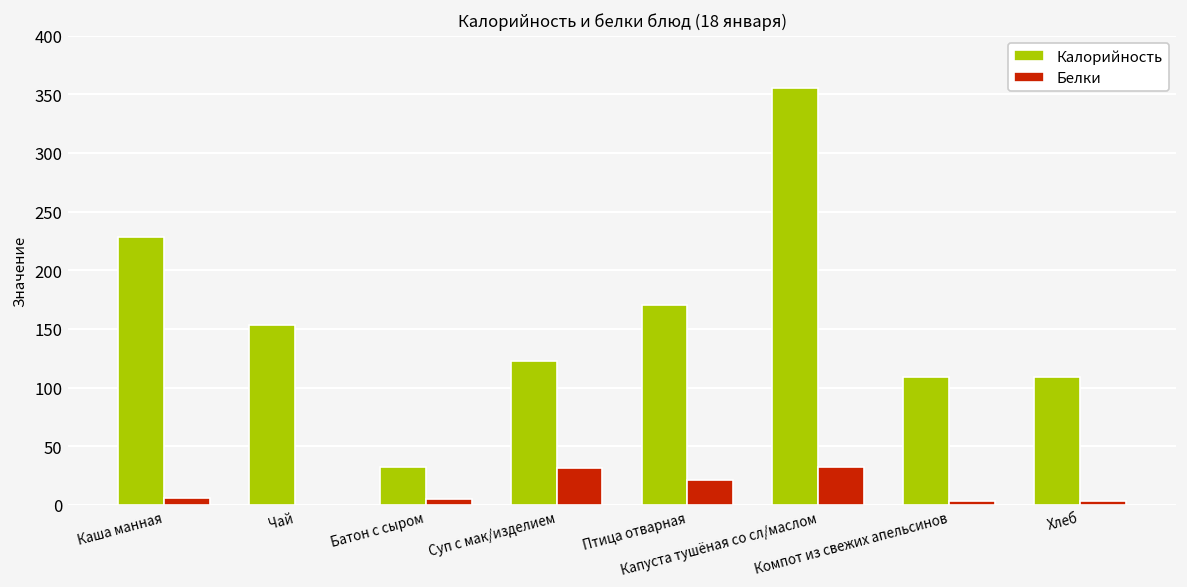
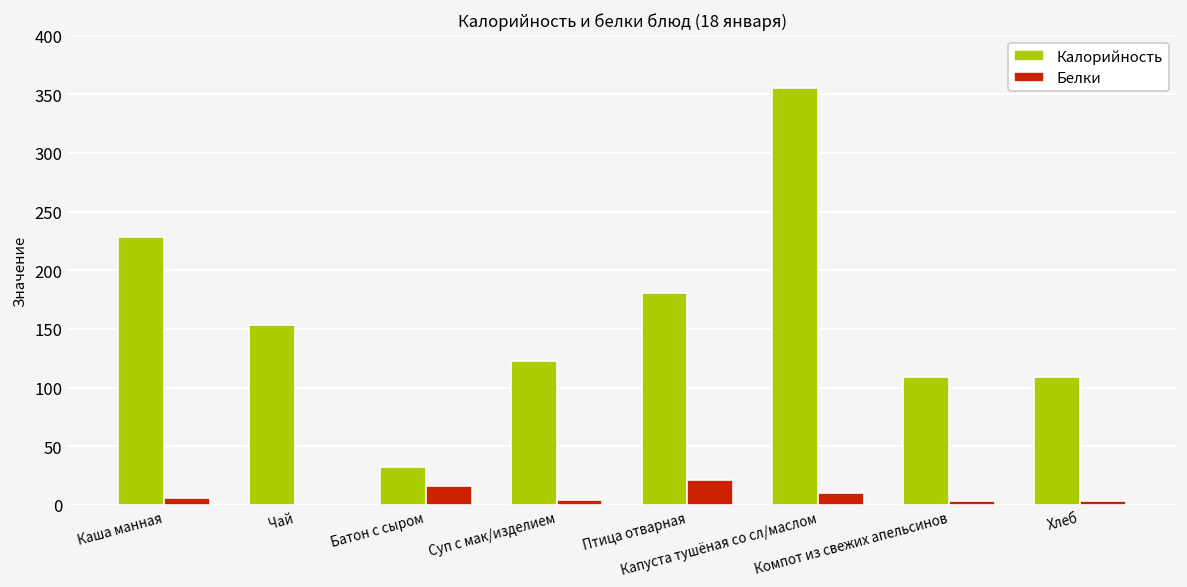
Белки, Батон с сыром: 10 -> 20
Белки, Суп с мак/изделием: 30 -> 0
Калорийность, Птица отварная: 170 -> 180
Белки, Капуста тушёная со сл/маслом: 30 -> 10
